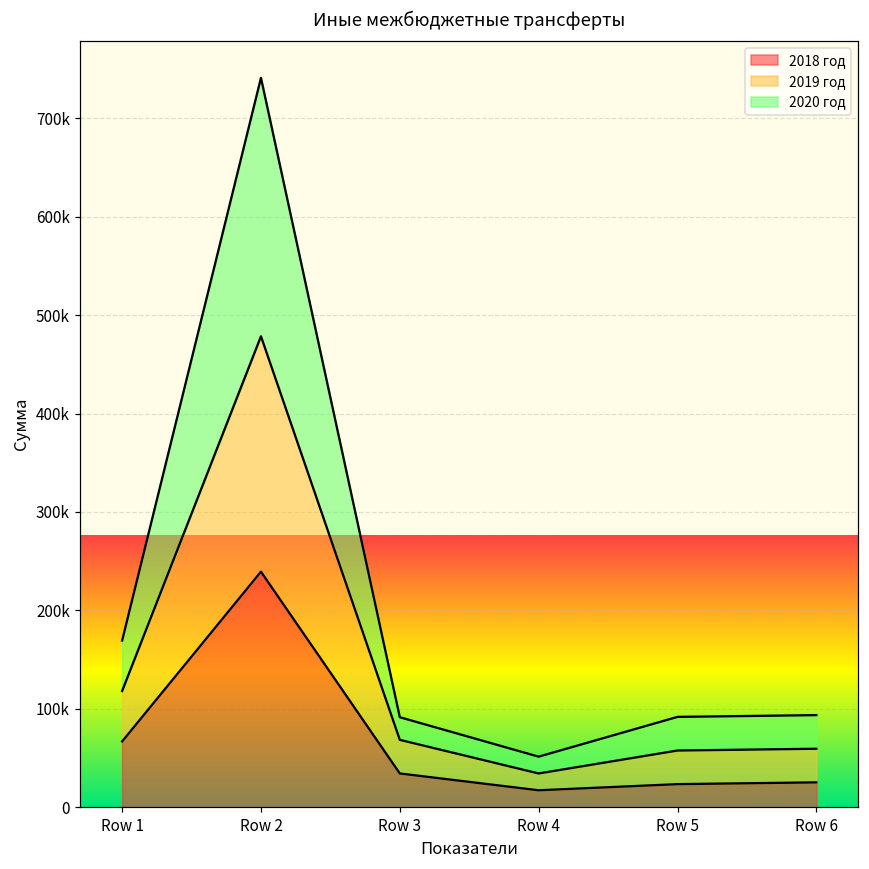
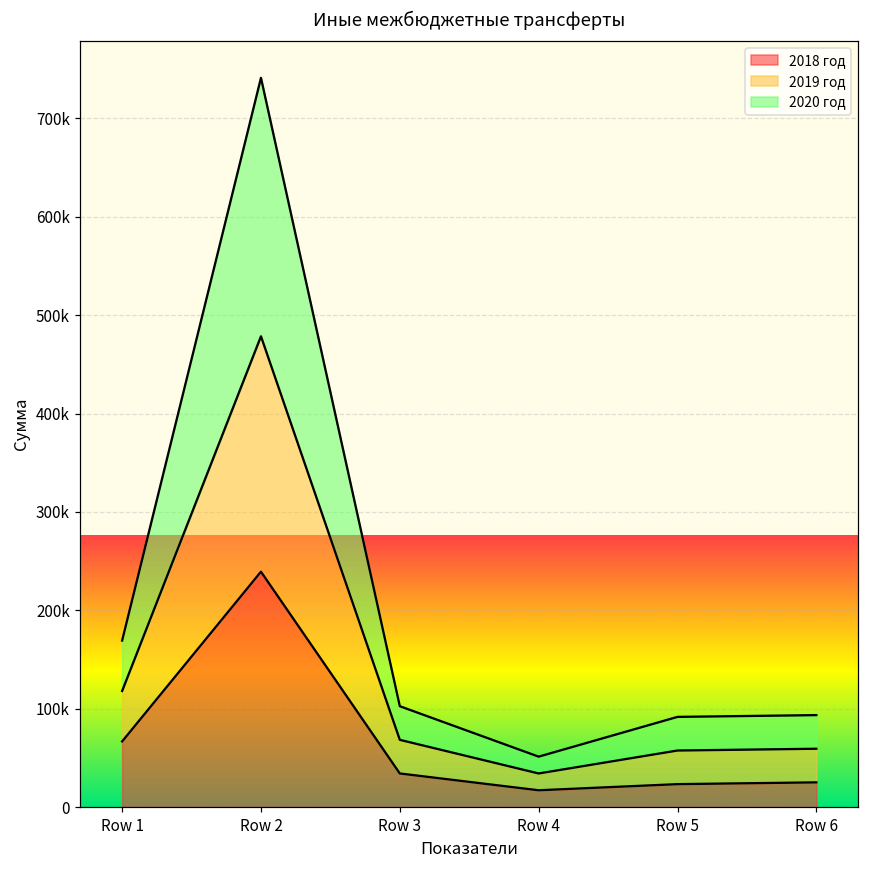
2020 год, Row 3: 20000 -> 30000
